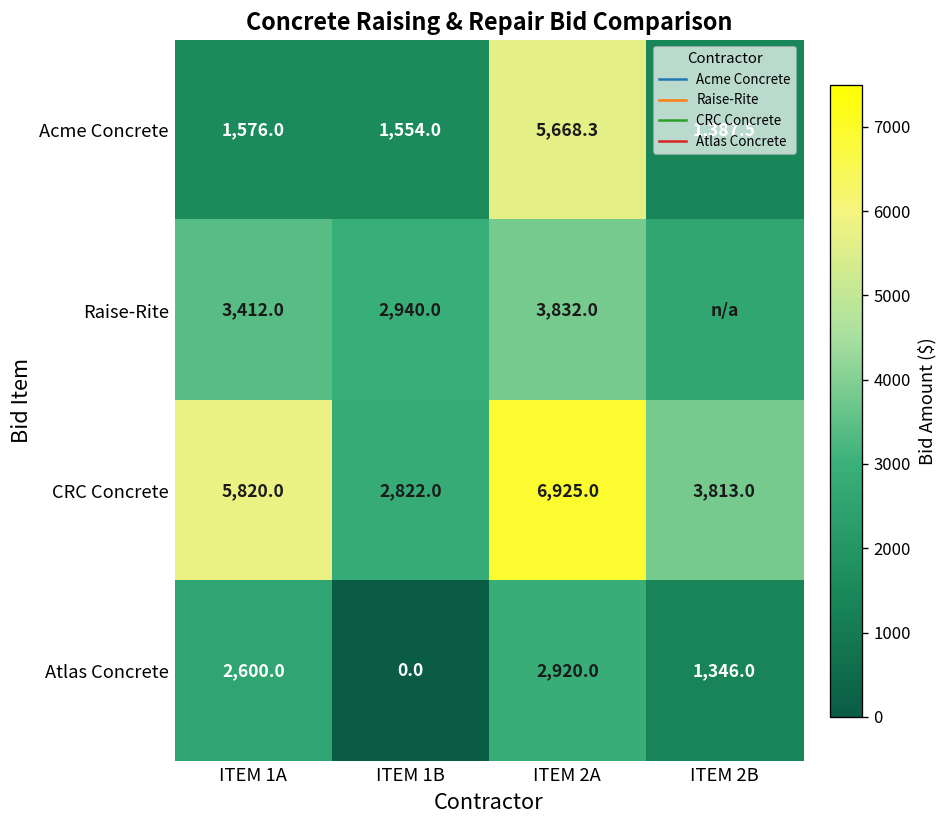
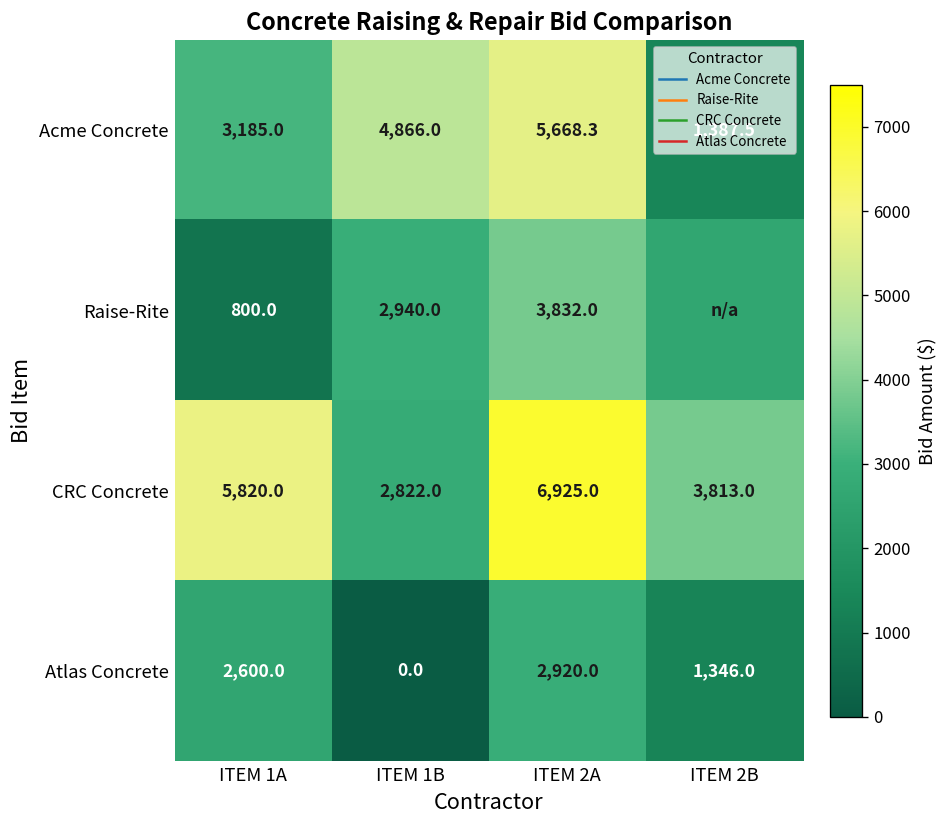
Acme Concrete, ITEM 1A: 1,576.0 -> 3,185.0
Acme Concrete, ITEM 1B: 1,554.0 -> 4,866.0
Raise-Rite, ITEM 1A: 3,412.0 -> 800.0
